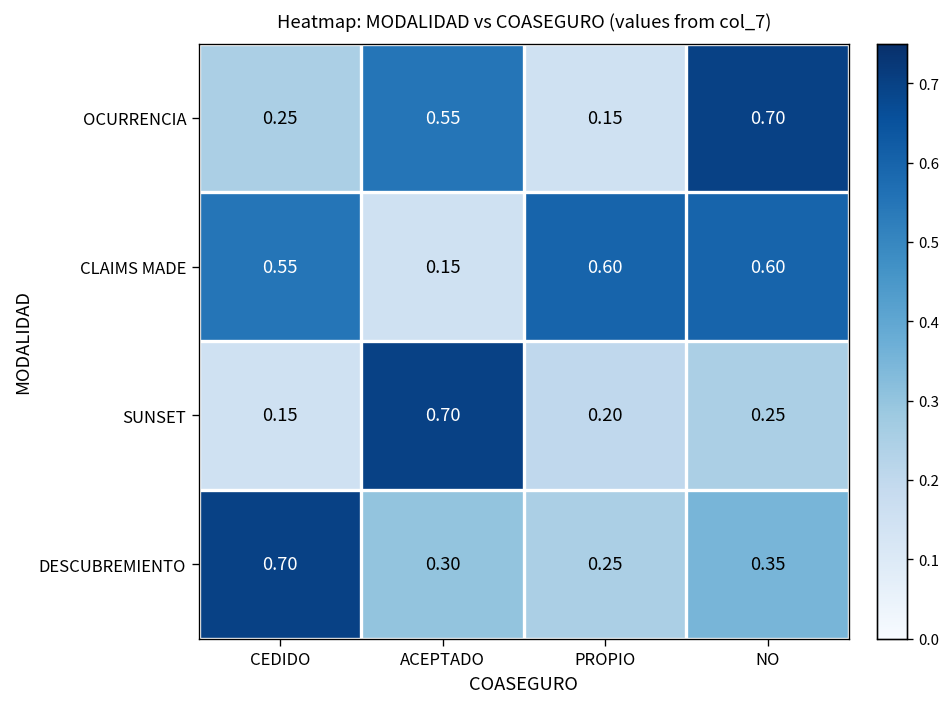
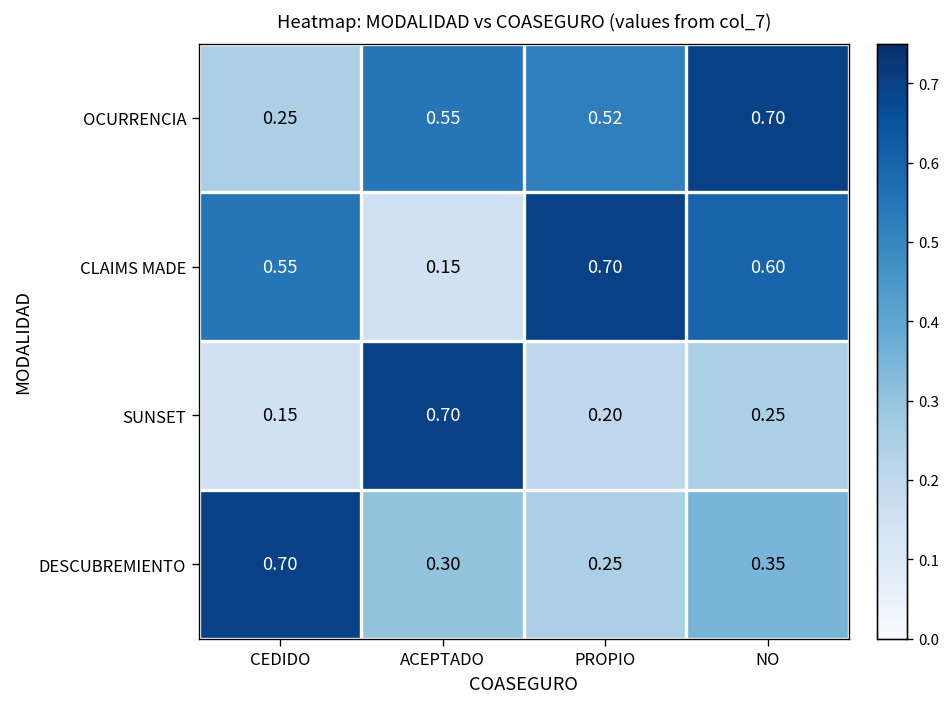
OCURRENCIA, PROPIO: 0.15 -> 0.52
CLAIMS MADE, PROPIO: 0.60 -> 0.70
